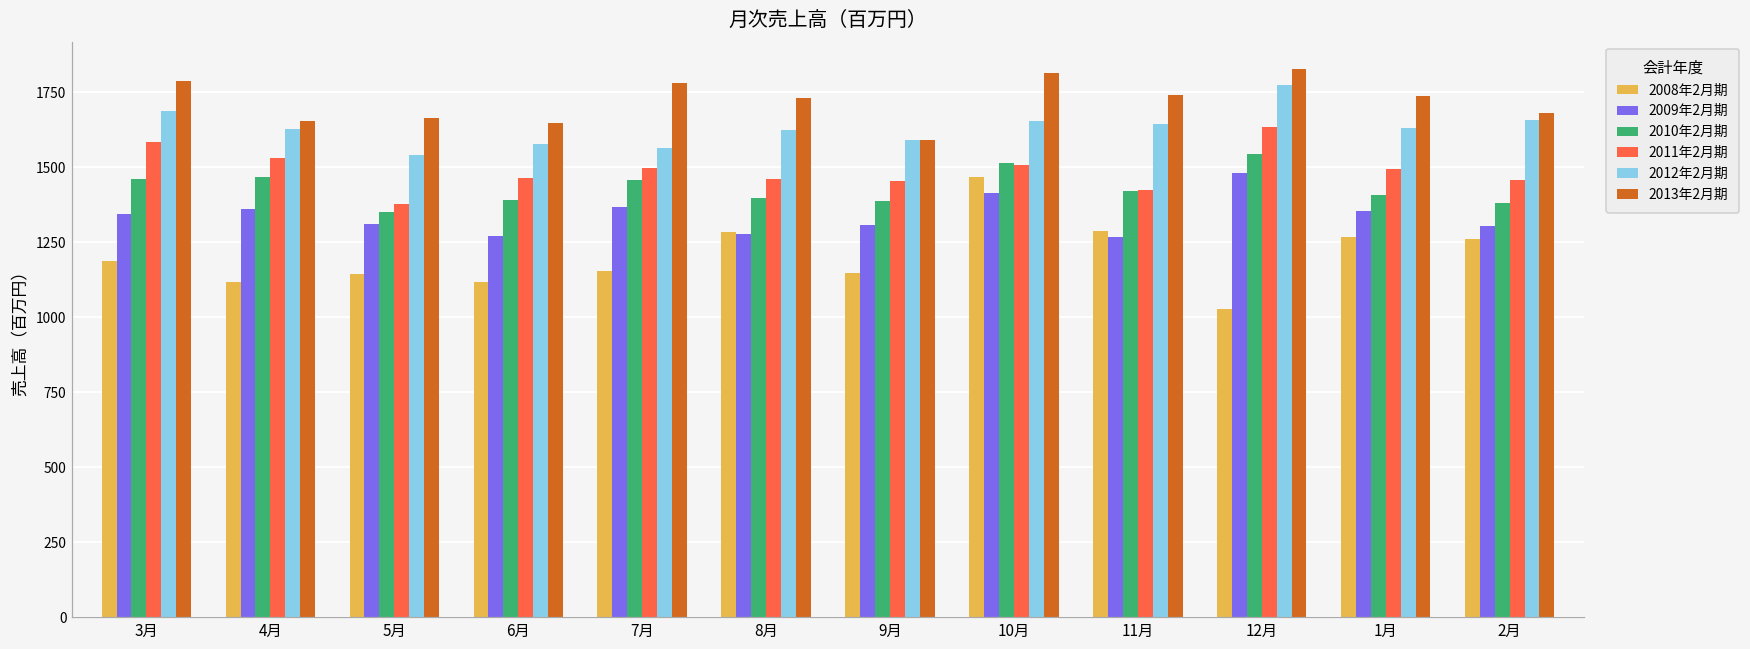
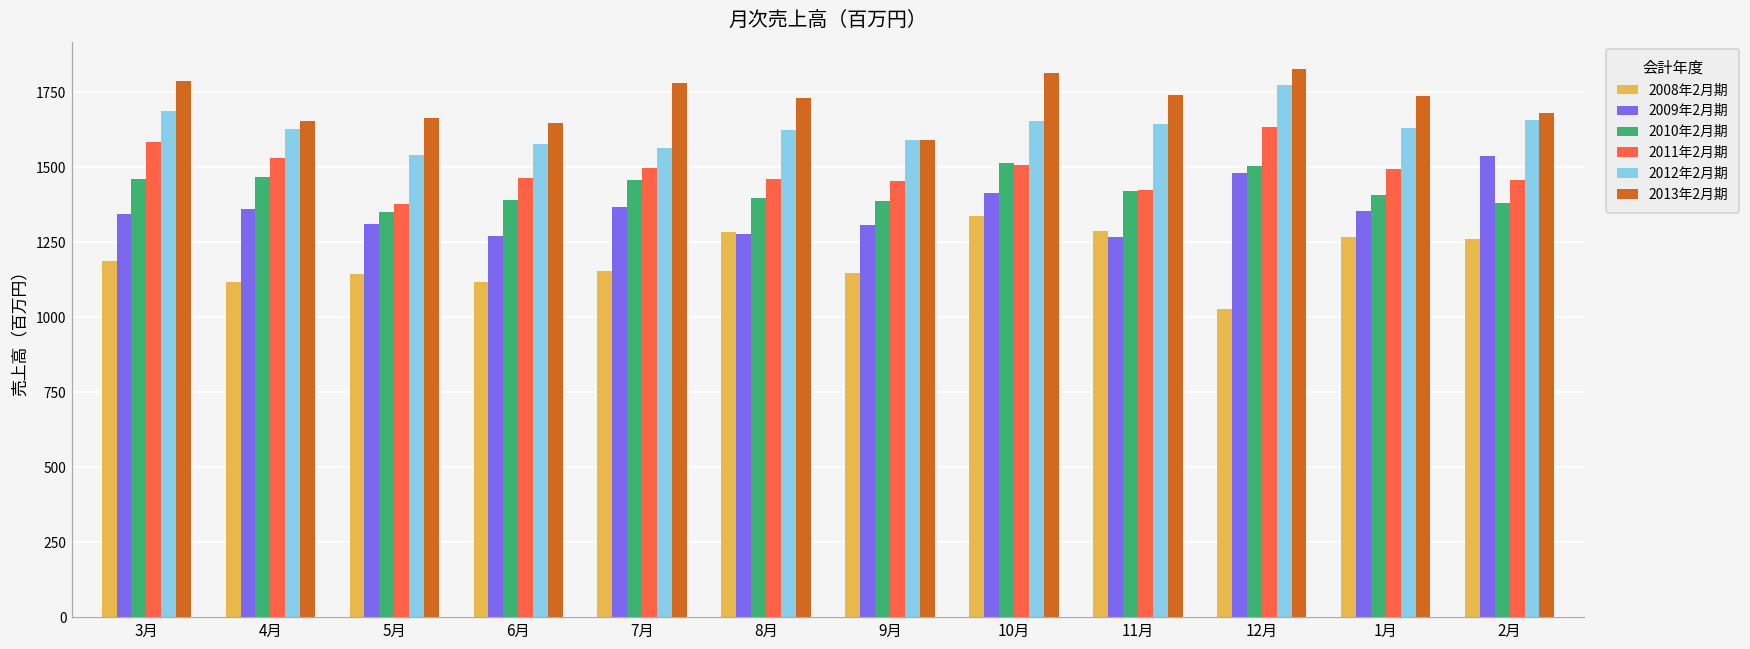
2008年2月期, 10月: 1470 -> 1340
2010年2月期, 12月: 1550 -> 1500
2009年2月期, 2月: 1310 -> 1540
